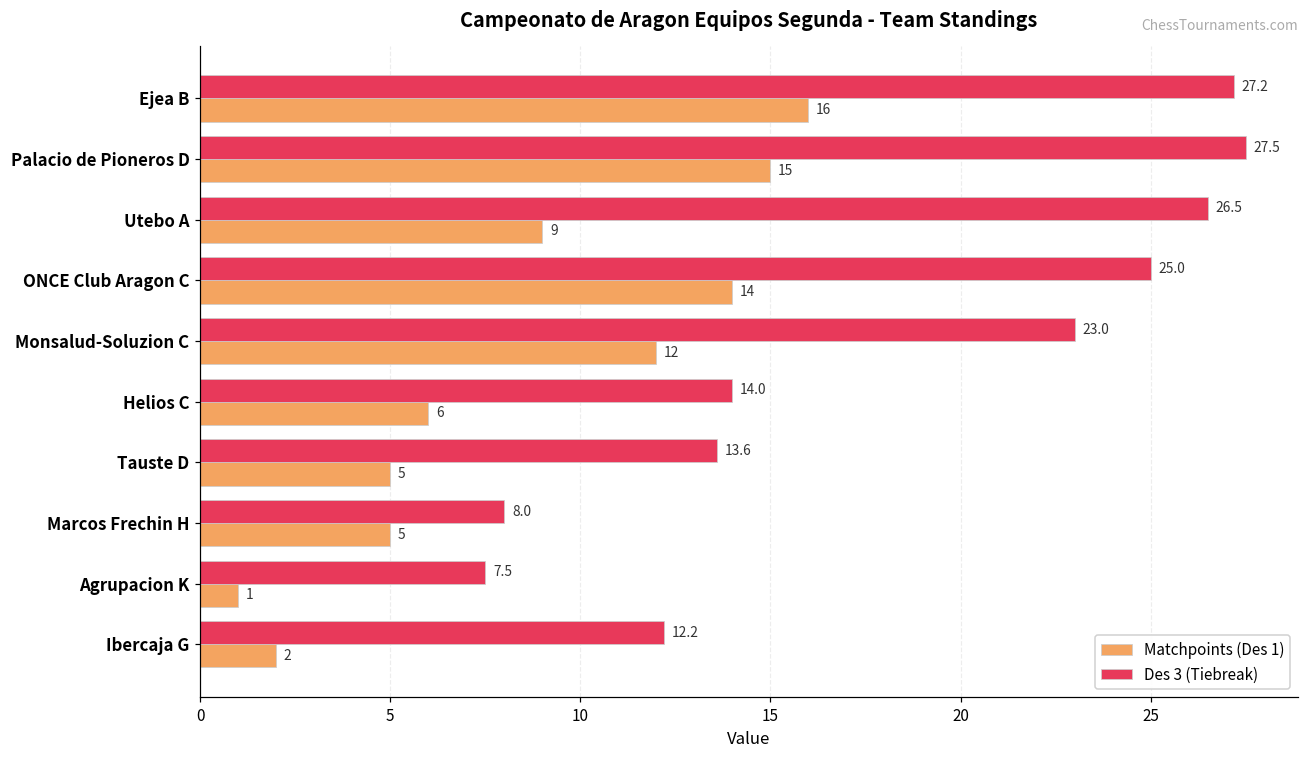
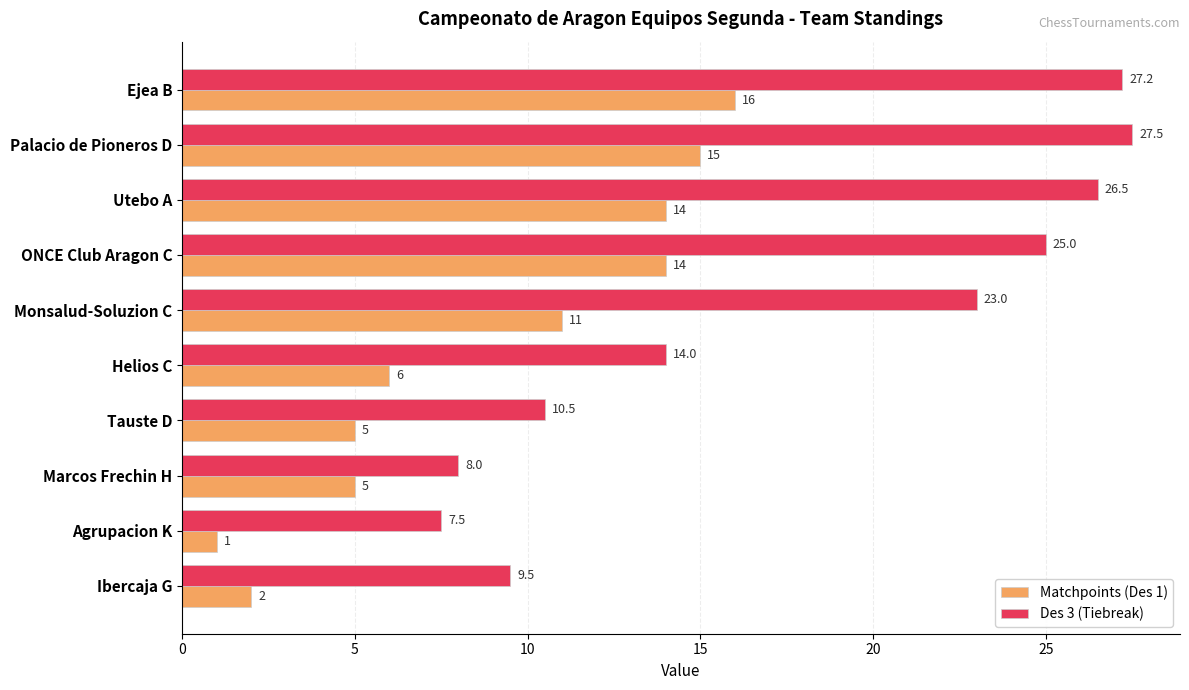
Matchpoints (Des 1), Utebo A: 9 -> 14
Matchpoints (Des 1), Monsalud-Soluzion C: 12 -> 11
Des 3 (Tiebreak), Tauste D: 13.6 -> 10.5
Des 3 (Tiebreak), Ibercaja G: 12.2 -> 9.5
